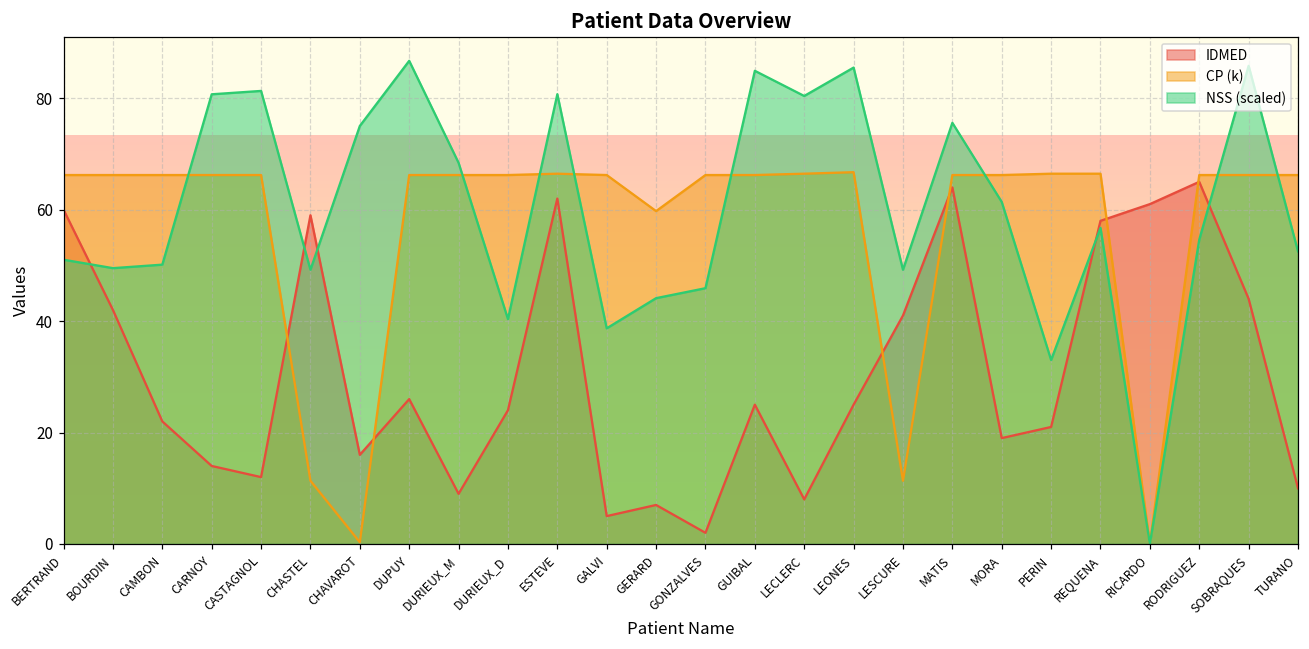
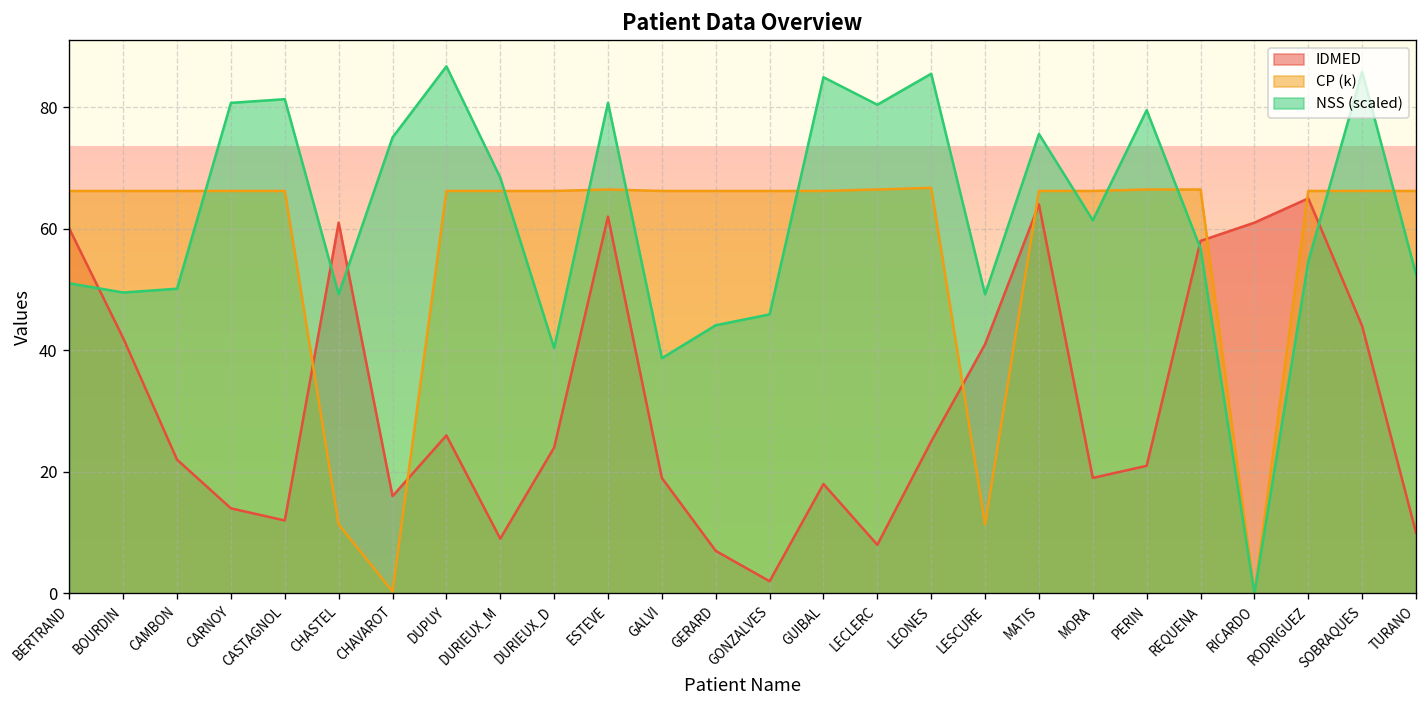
IDMED, CHASTEL: 59 -> 61
IDMED, GALVI: 5 -> 19
CP (k), GERARD: 60 -> 66
IDMED, GUIBAL: 25 -> 18
NSS (scaled), PERIN: 33 -> 80
